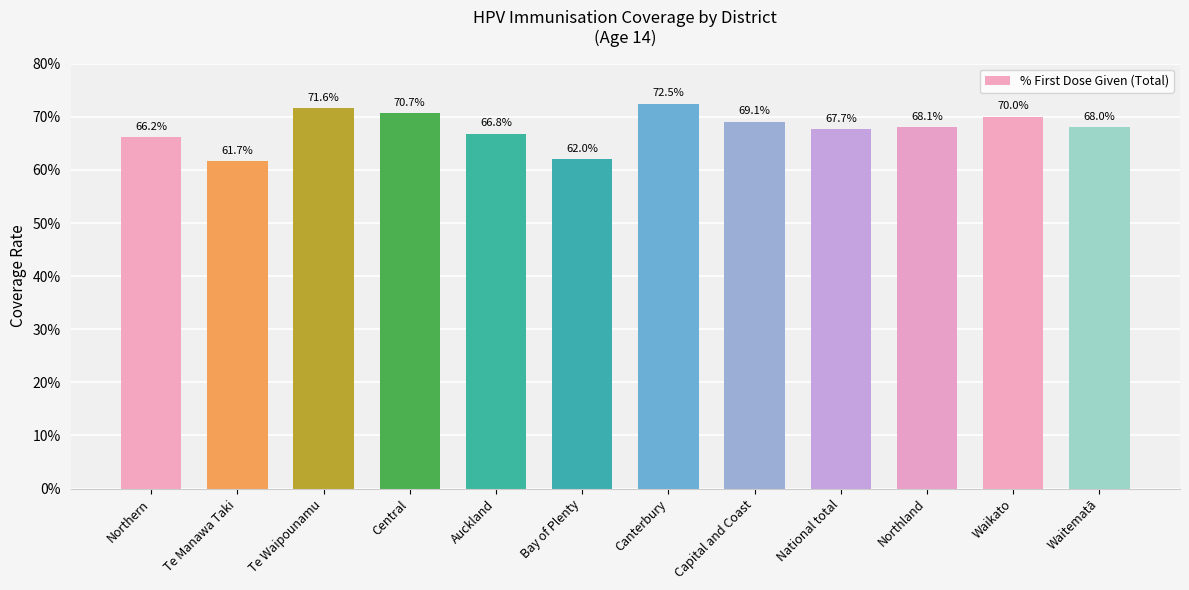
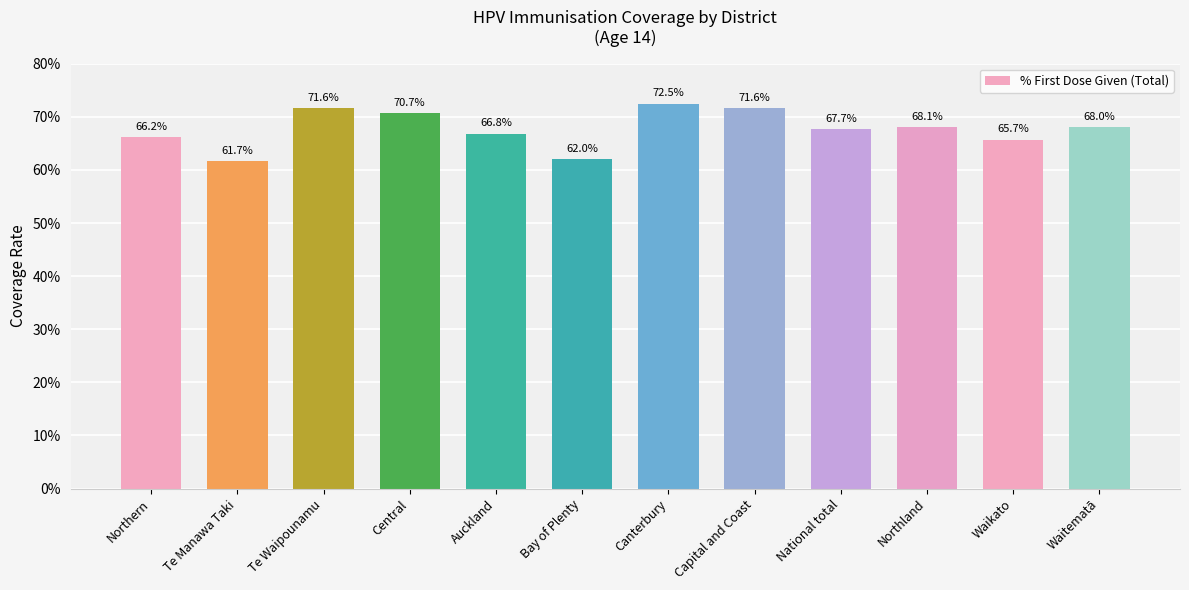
Capital and Coast: 69.1% -> 71.6%
Waikato: 70.0% -> 65.7%
